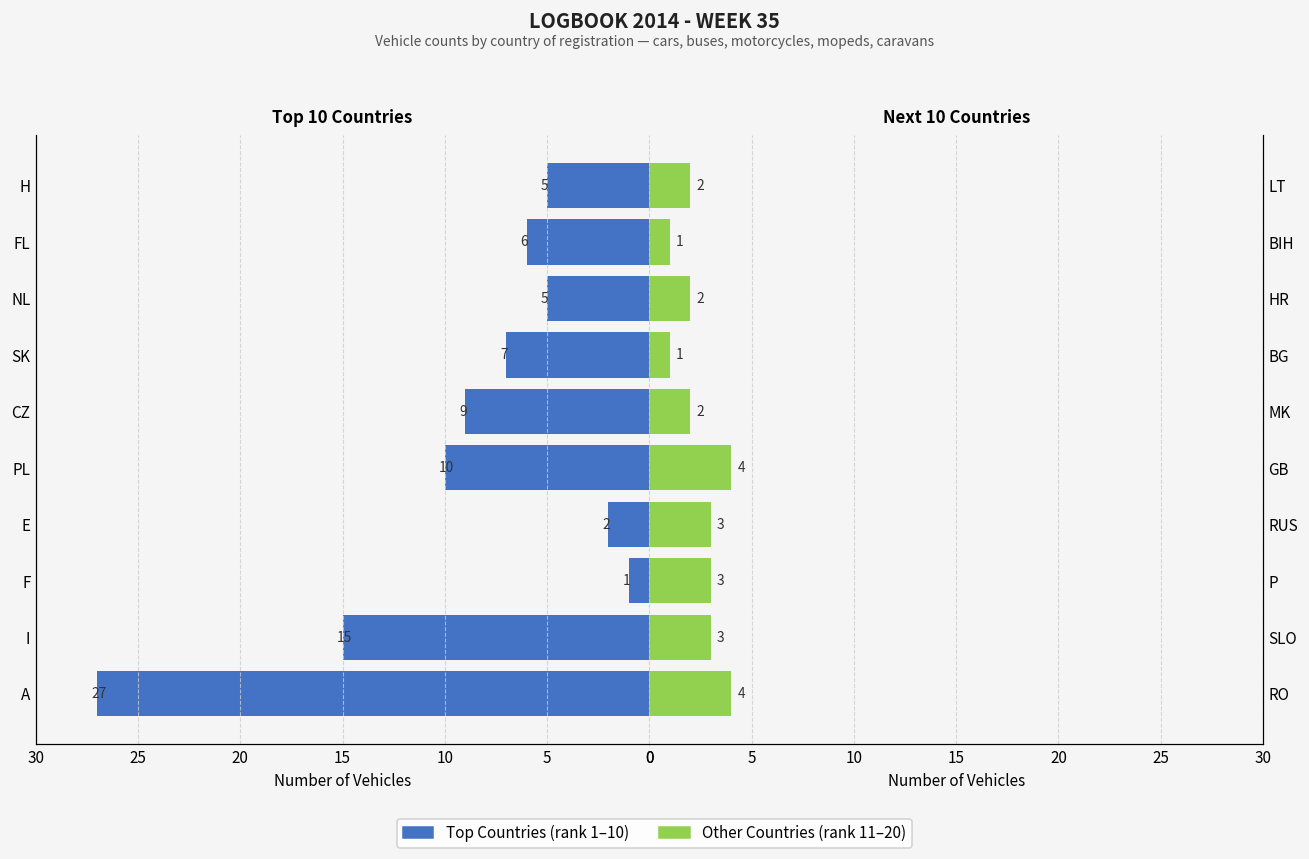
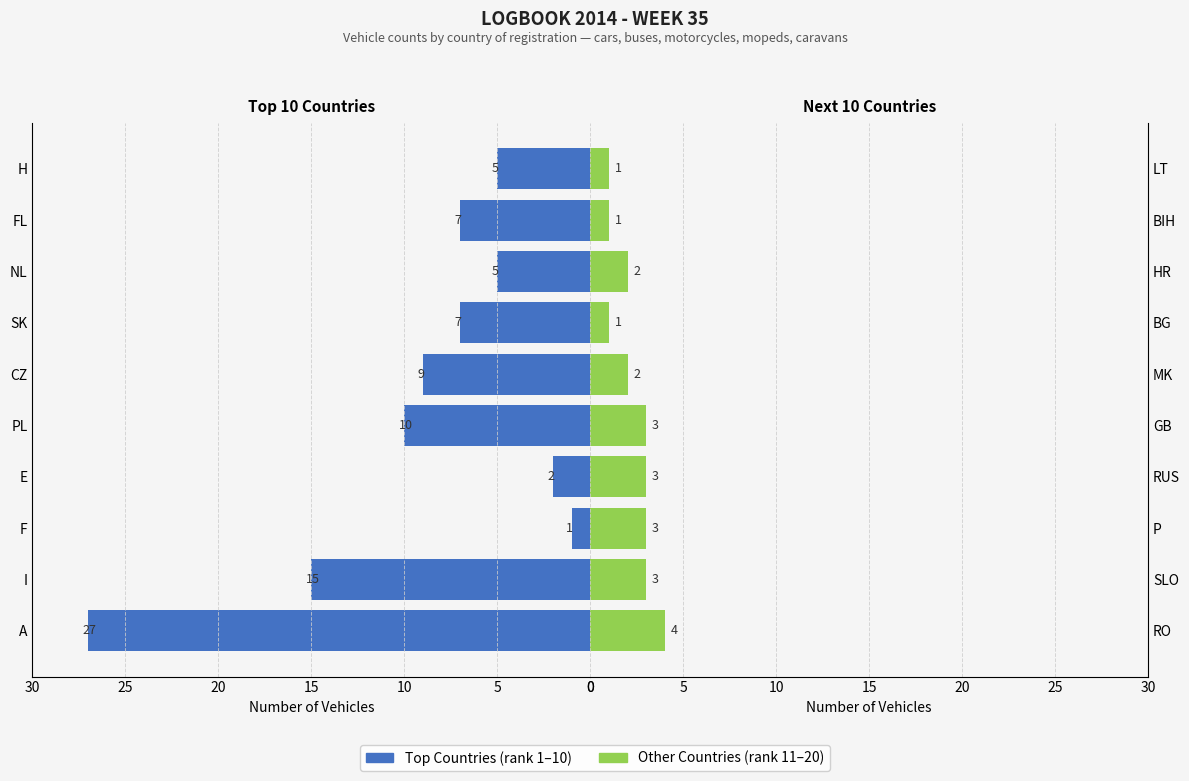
Top 10 Countries, FL: 6 -> 7
Next 10 Countries, LT: 2 -> 1
Next 10 Countries, GB: 4 -> 3
